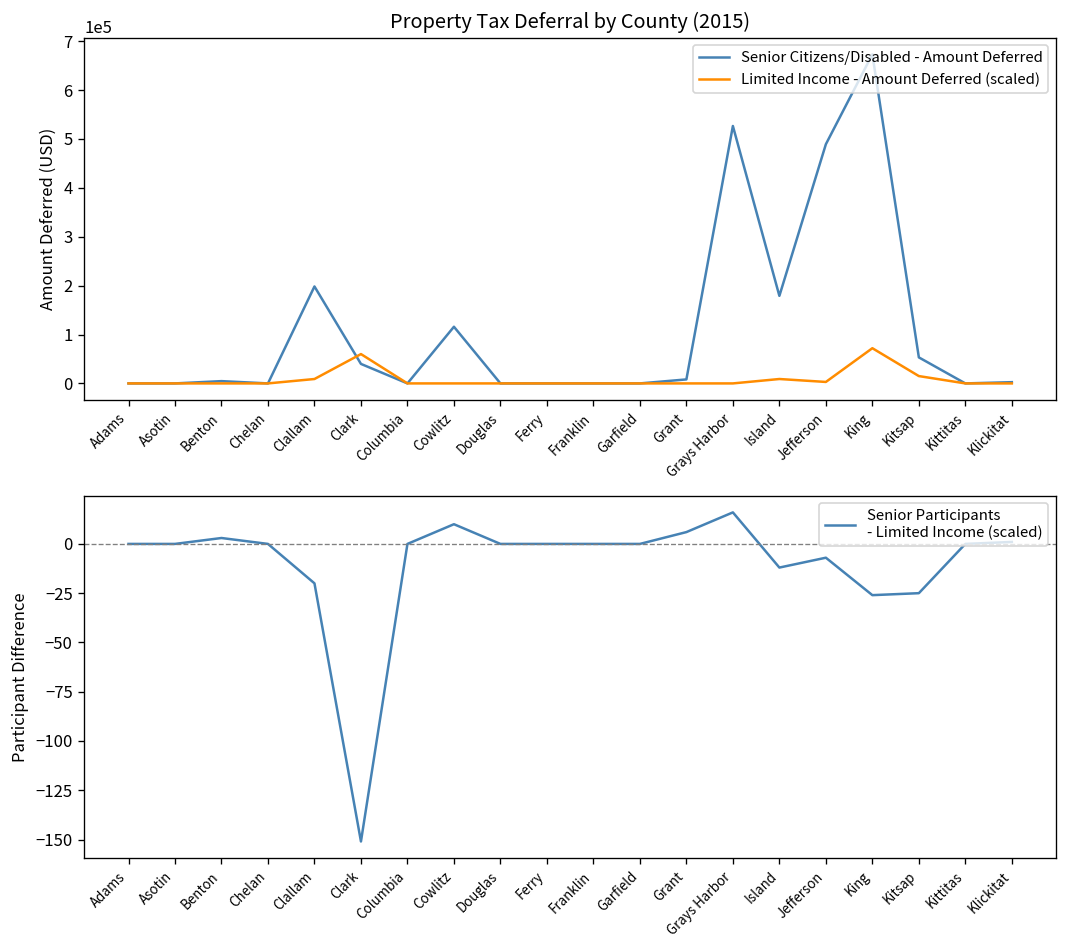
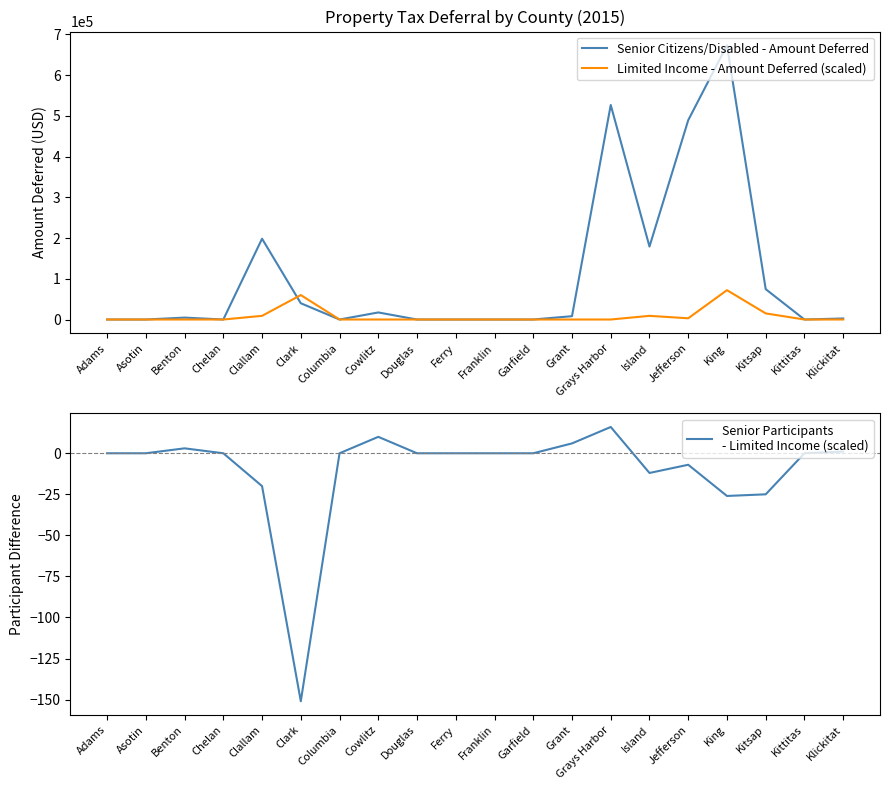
Property Tax Deferral by County (2015), Senior Citizens/Disabled - Amount Deferred, Cowlitz: 120000 -> 20000
Property Tax Deferral by County (2015), Senior Citizens/Disabled - Amount Deferred, Kitsap: 50000 -> 70000
